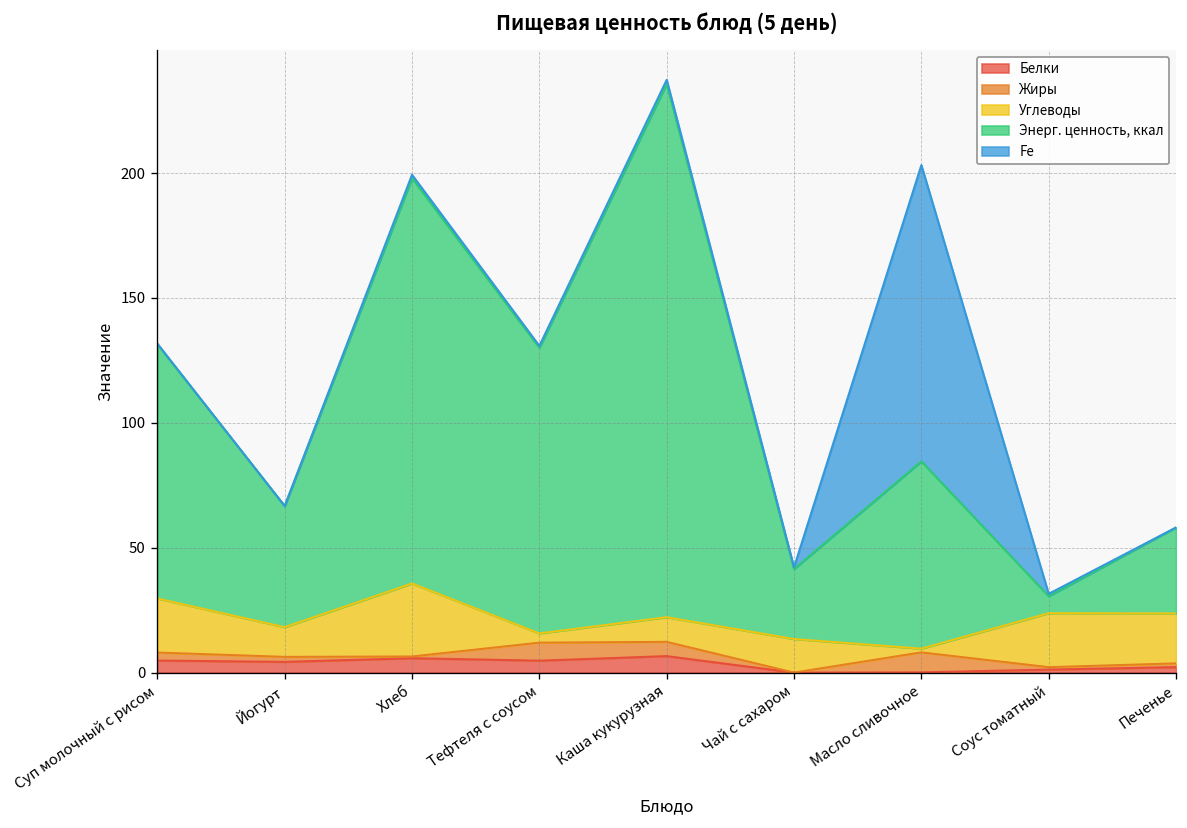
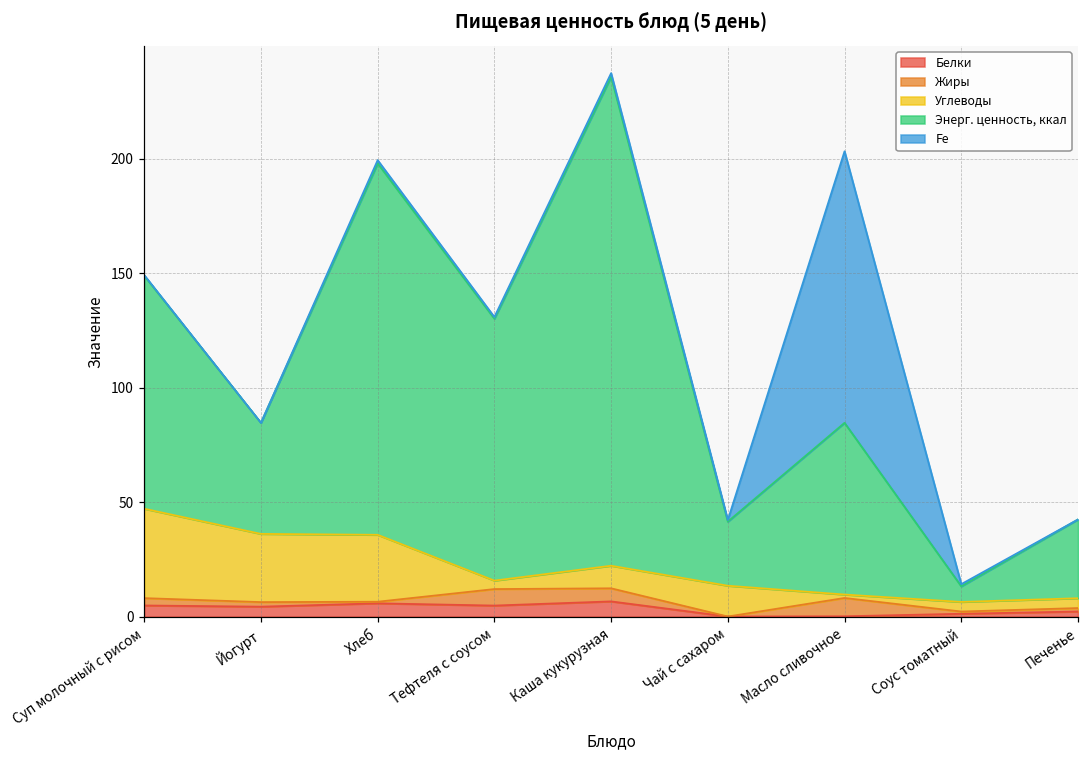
Углеводы, Суп молочный с рисом: 22 -> 39
Углеводы, Йогурт: 12 -> 30
Углеводы, Соус томатный: 22 -> 4
Углеводы, Печенье: 20 -> 4
